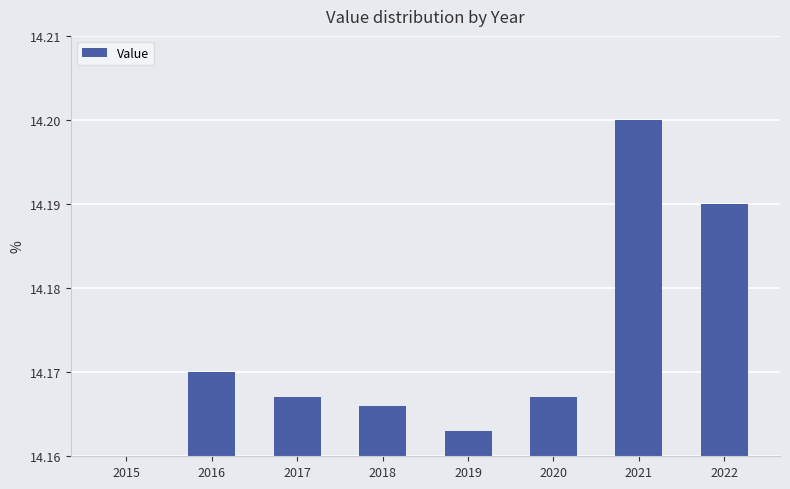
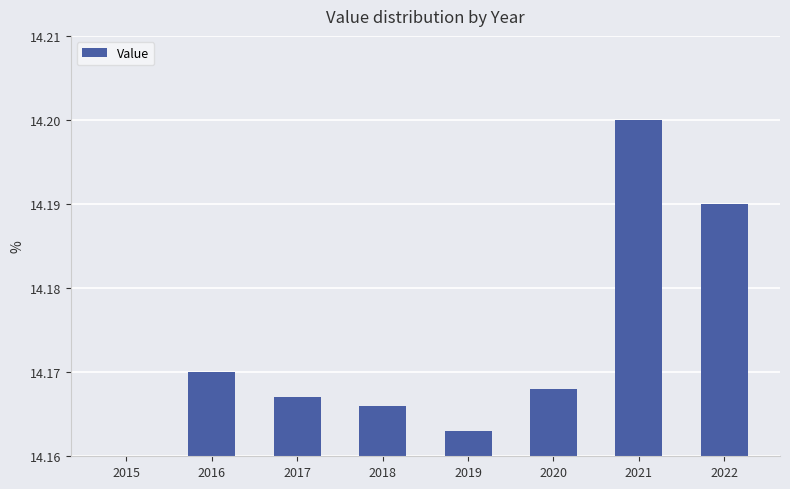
2020: 14.167 -> 14.168
